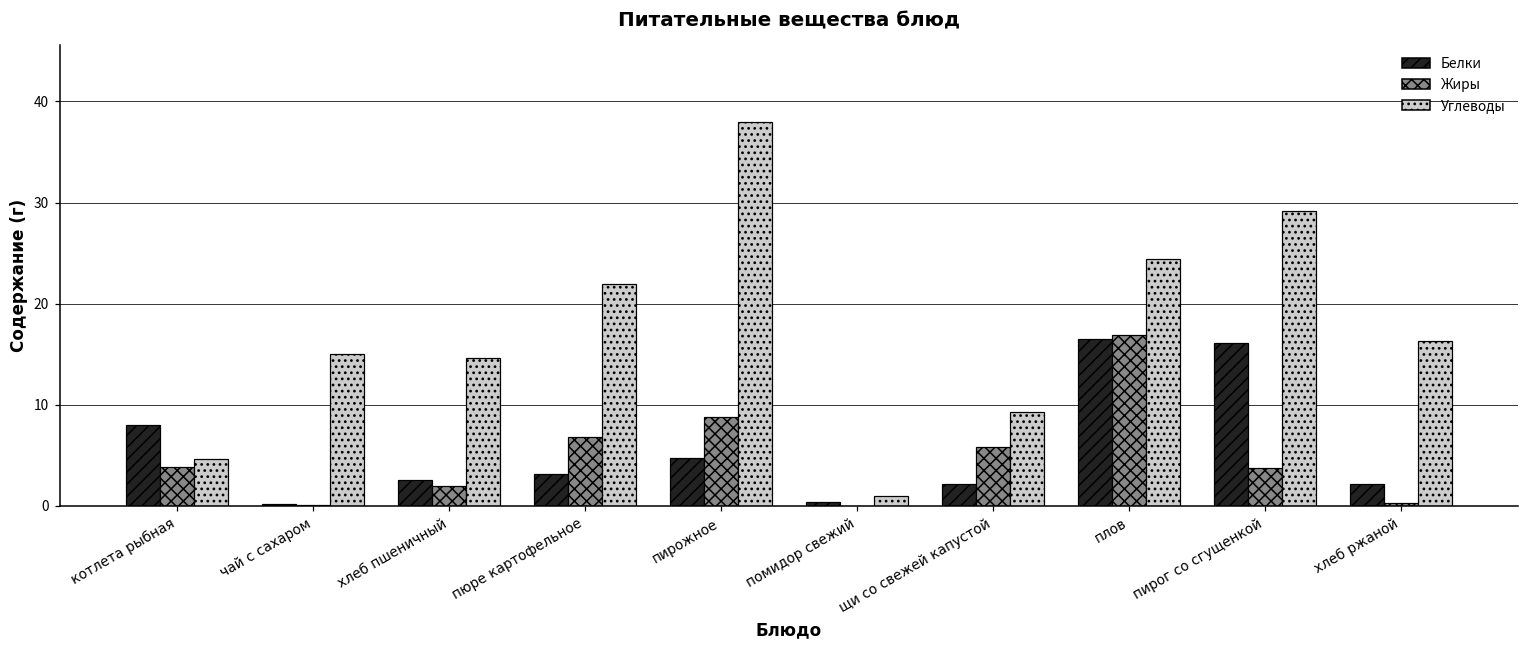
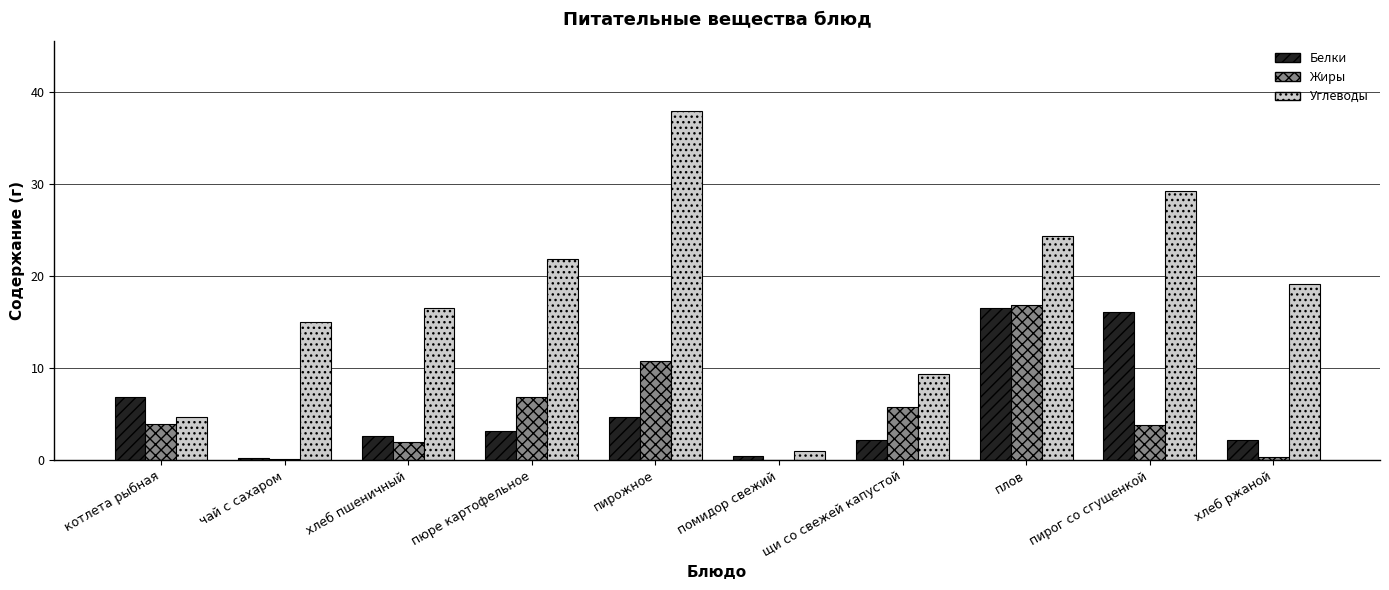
Белки, котлета рыбная: 8 -> 7
Углеводы, хлеб пшеничный: 15 -> 17
Жиры, пирожное: 9 -> 11
Углеводы, хлеб ржаной: 16 -> 19
